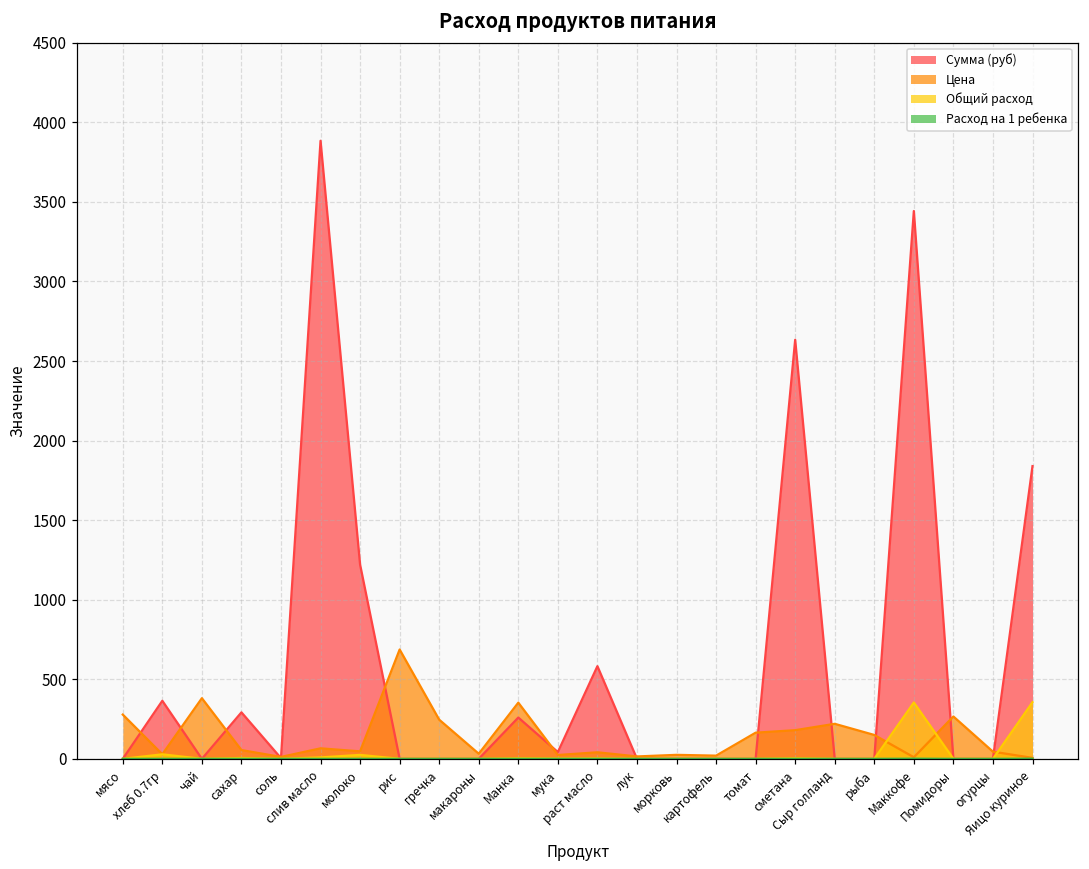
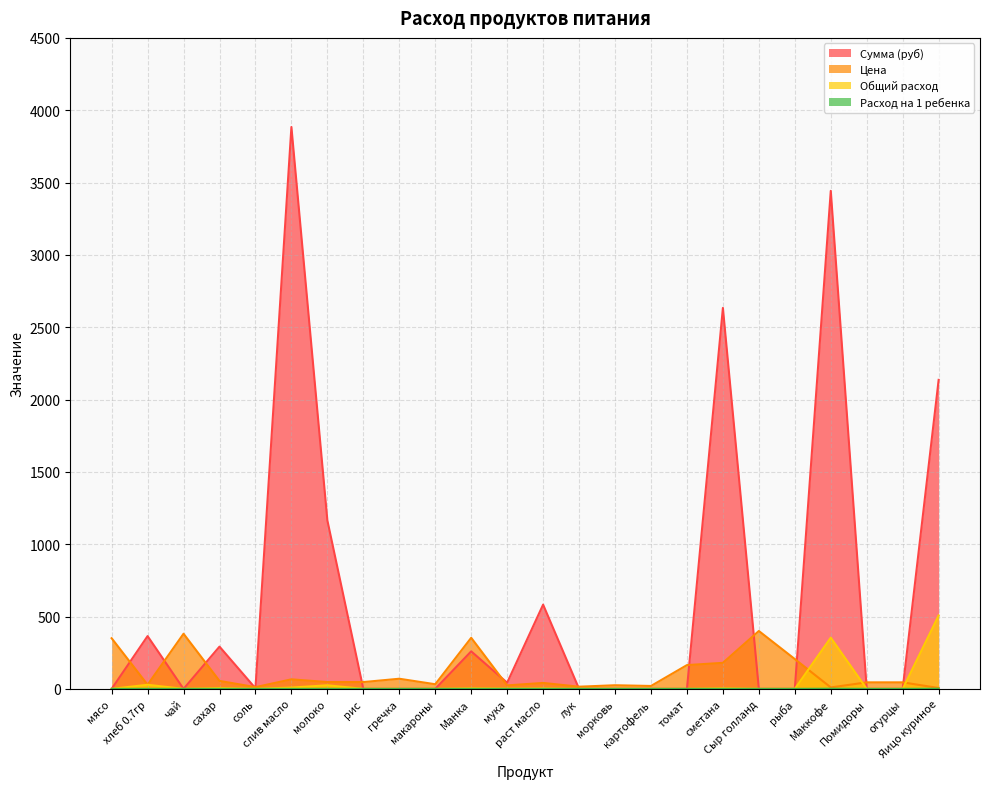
Цена, мясо: 280 -> 350
Сумма (руб), молоко: 1220 -> 1160
Цена, рис: 690 -> 50
Цена, гречка: 250 -> 70
Цена, Сыр голланд: 220 -> 400
Цена, рыба: 150 -> 210
Цена, Помидоры: 270 -> 50
Сумма (руб), Яицо куриное: 1840 -> 2140
Общий расход, Яицо куриное: 360 -> 510
